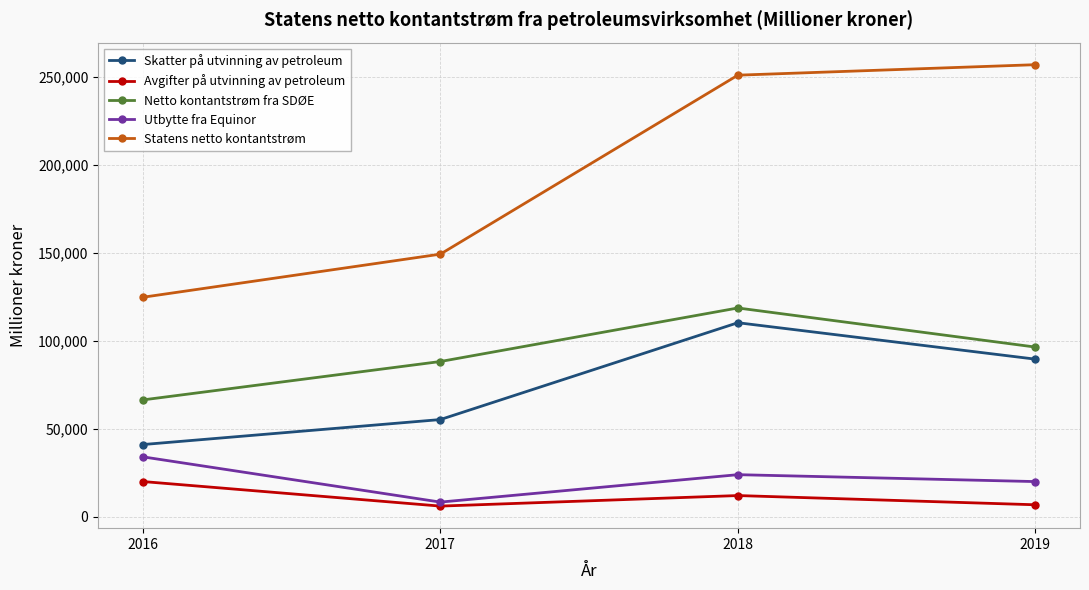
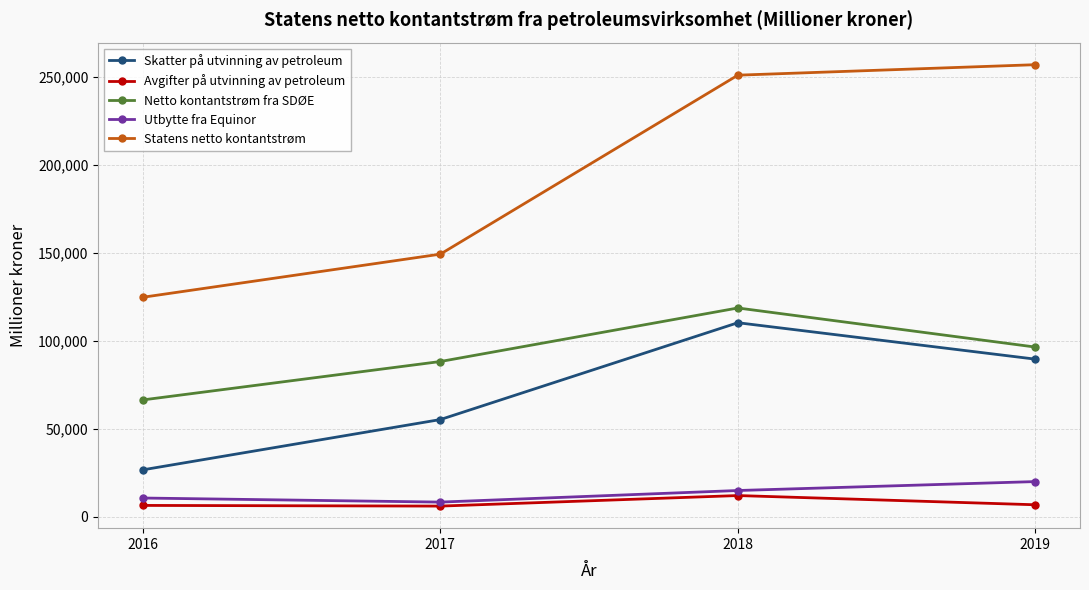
Skatter på utvinning av petroleum, 2016: 41,000 -> 27,000
Avgifter på utvinning av petroleum, 2016: 20,000 -> 7,000
Utbytte fra Equinor, 2016: 34,000 -> 11,000
Utbytte fra Equinor, 2018: 24,000 -> 15,000
